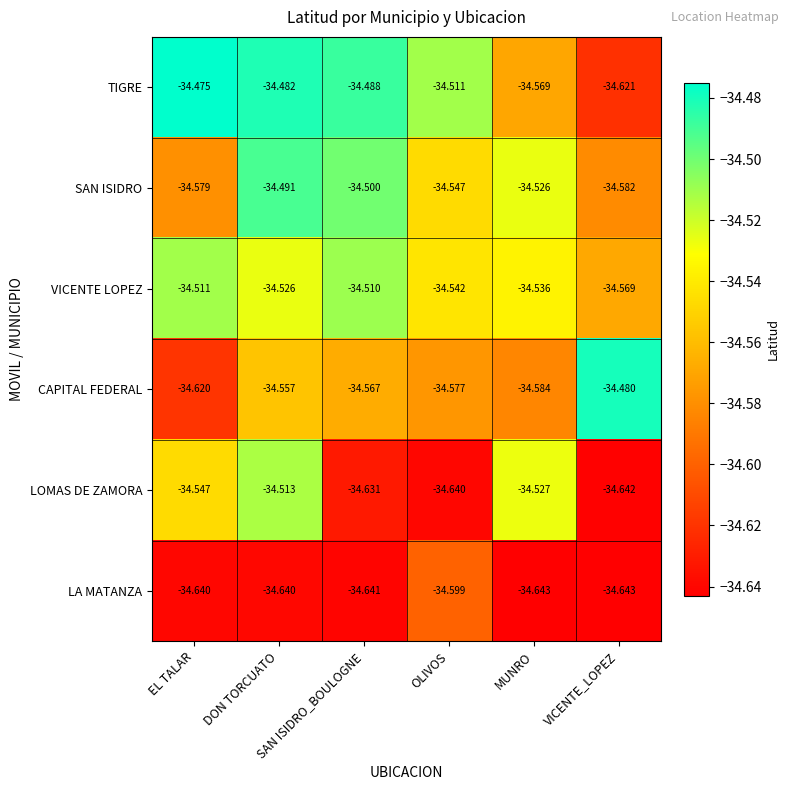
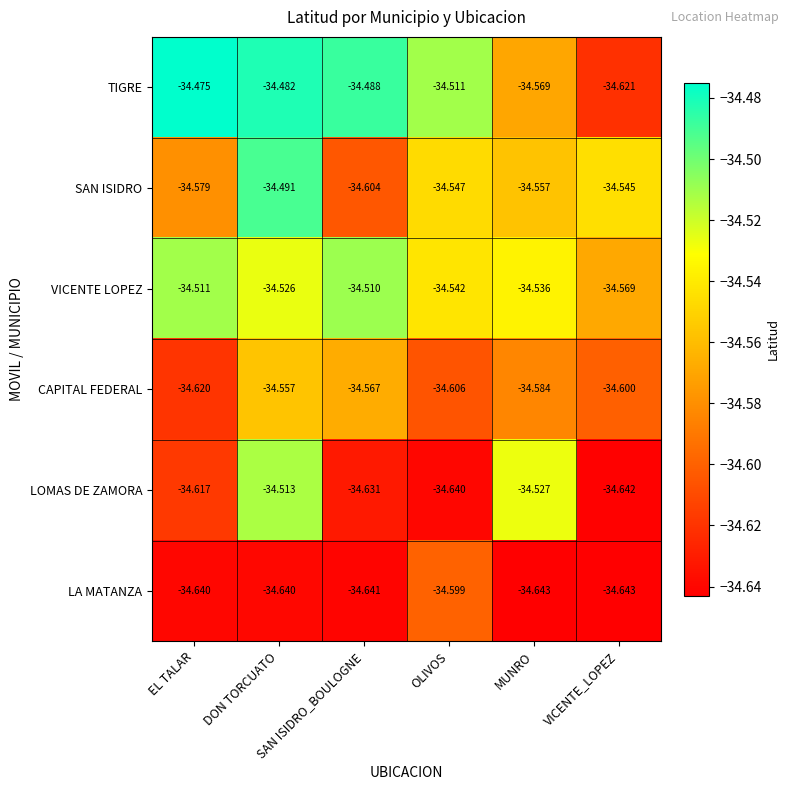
SAN ISIDRO, SAN ISIDRO_BOULOGNE: -34.500 -> -34.604
SAN ISIDRO, MUNRO: -34.526 -> -34.557
SAN ISIDRO, VICENTE_LOPEZ: -34.582 -> -34.545
CAPITAL FEDERAL, OLIVOS: -34.577 -> -34.606
CAPITAL FEDERAL, VICENTE_LOPEZ: -34.480 -> -34.600
LOMAS DE ZAMORA, EL TALAR: -34.547 -> -34.617
